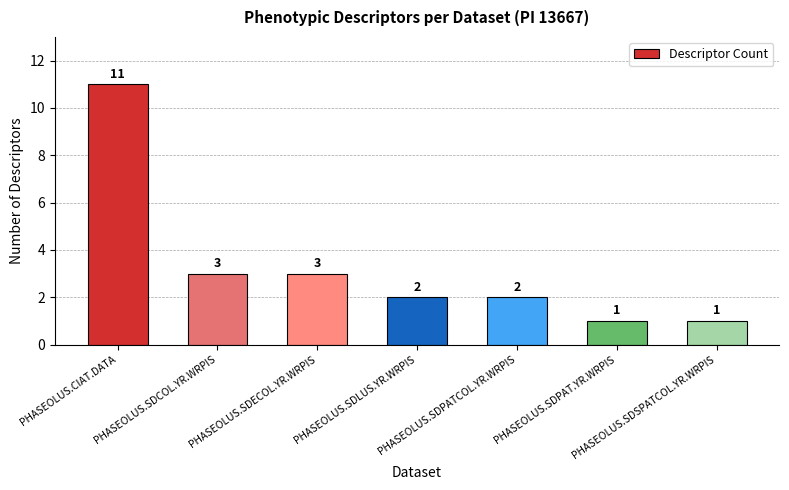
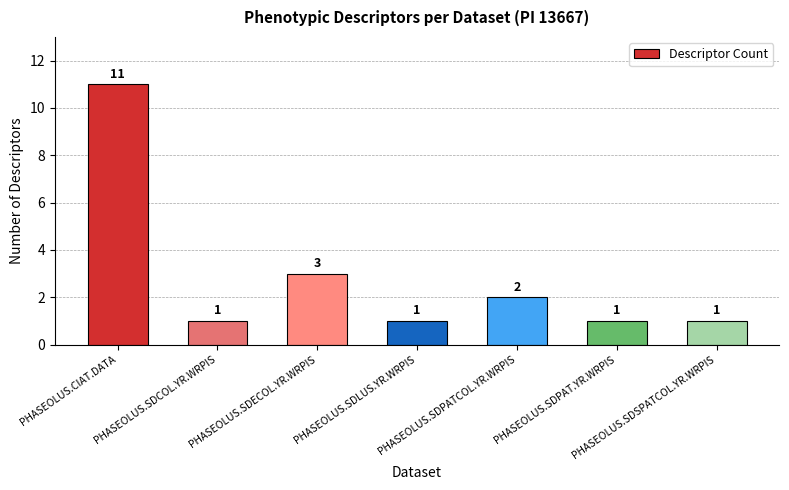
PHASEOLUS.SDCOL.YR.WRPIS: 3 -> 1
PHASEOLUS.SDLUS.YR.WRPIS: 2 -> 1
